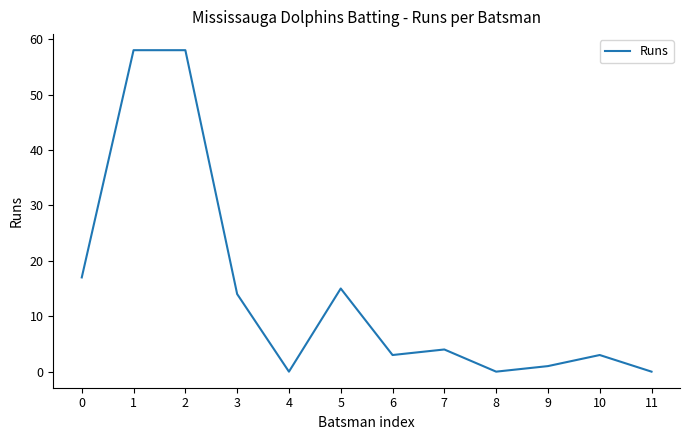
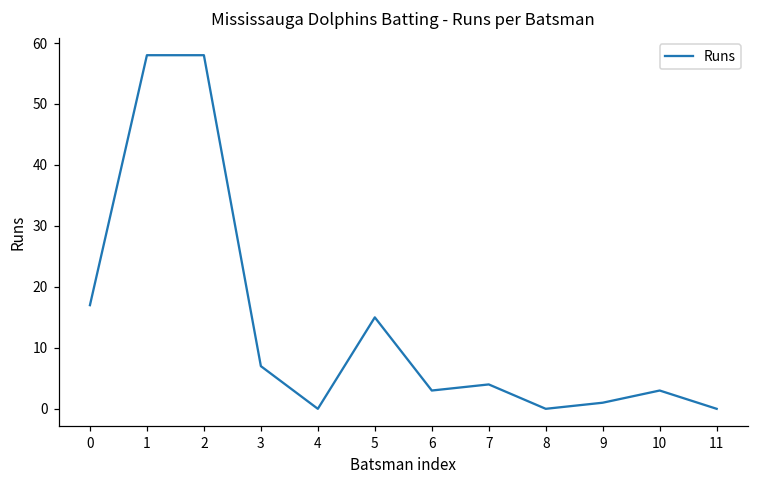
3: 14 -> 7
